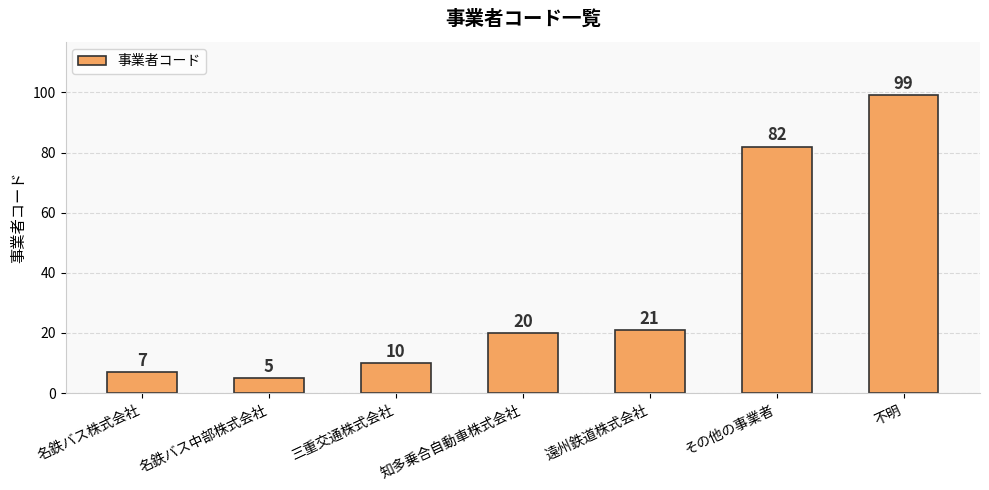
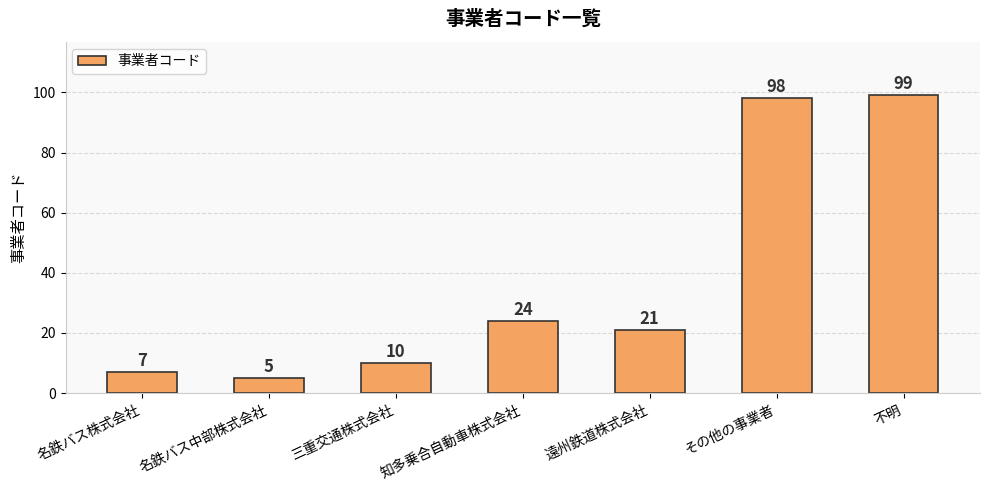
知多乗合自動車株式会社: 20 -> 24
その他の事業者: 82 -> 98
